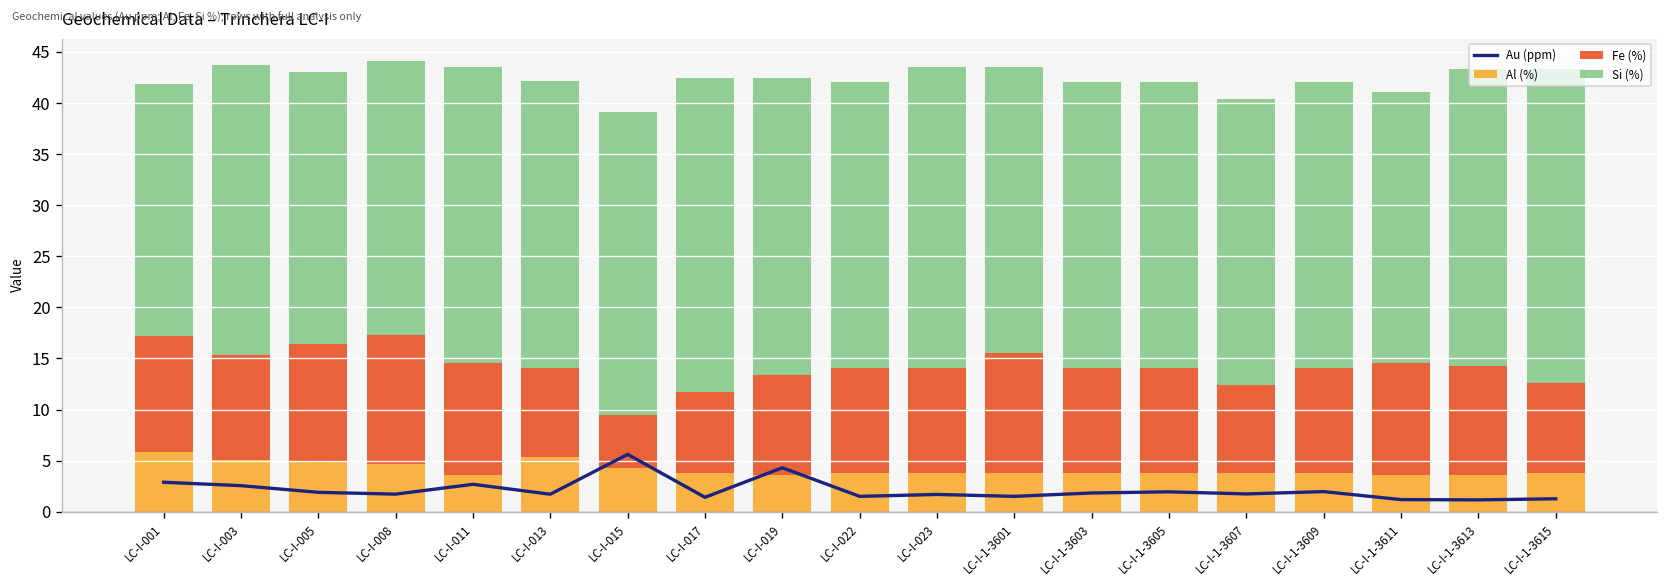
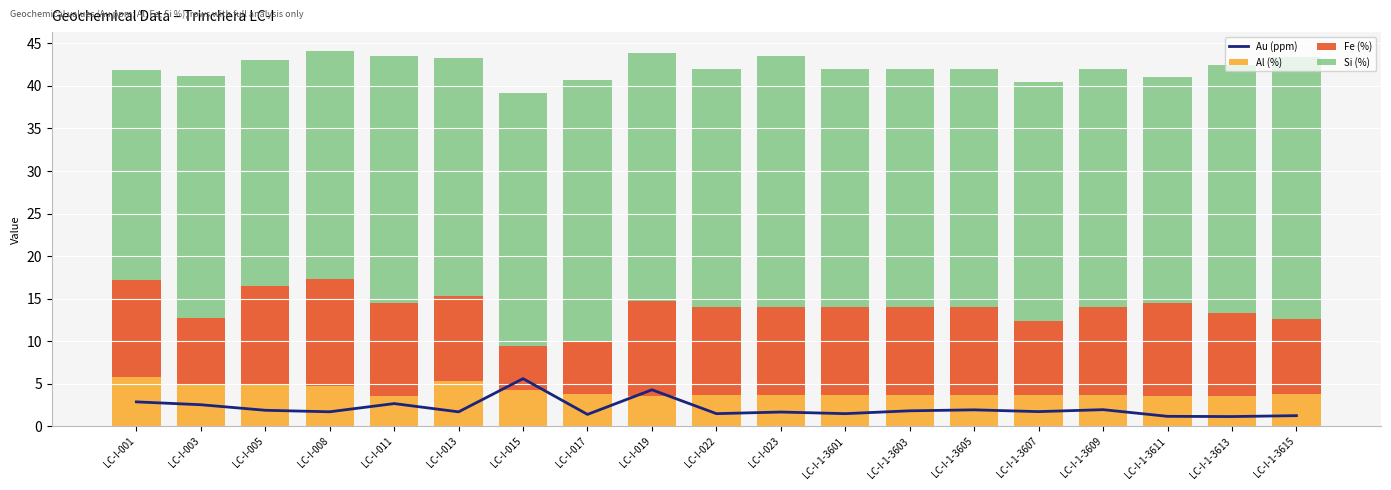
Fe (%), LC-I-003: 10 -> 8
Fe (%), LC-I-013: 9 -> 10
Fe (%), LC-I-017: 8 -> 6
Fe (%), LC-I-019: 10 -> 11
Fe (%), LC-I-1-3601: 12 -> 10
Fe (%), LC-I-1-3613: 11 -> 10
